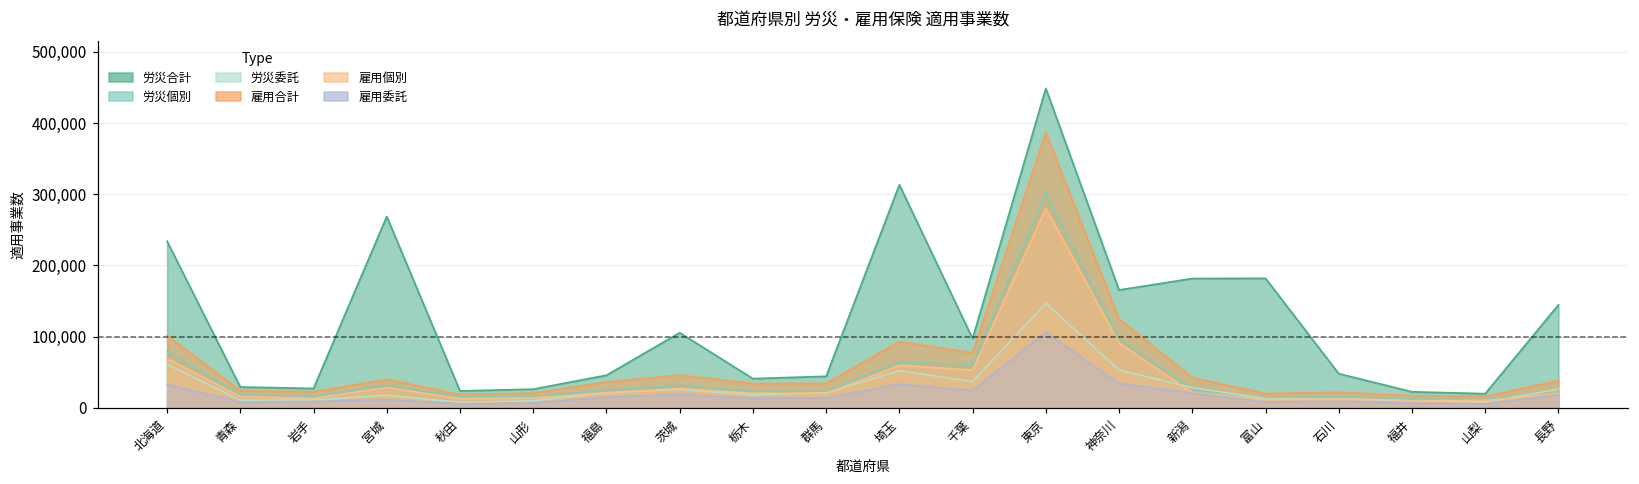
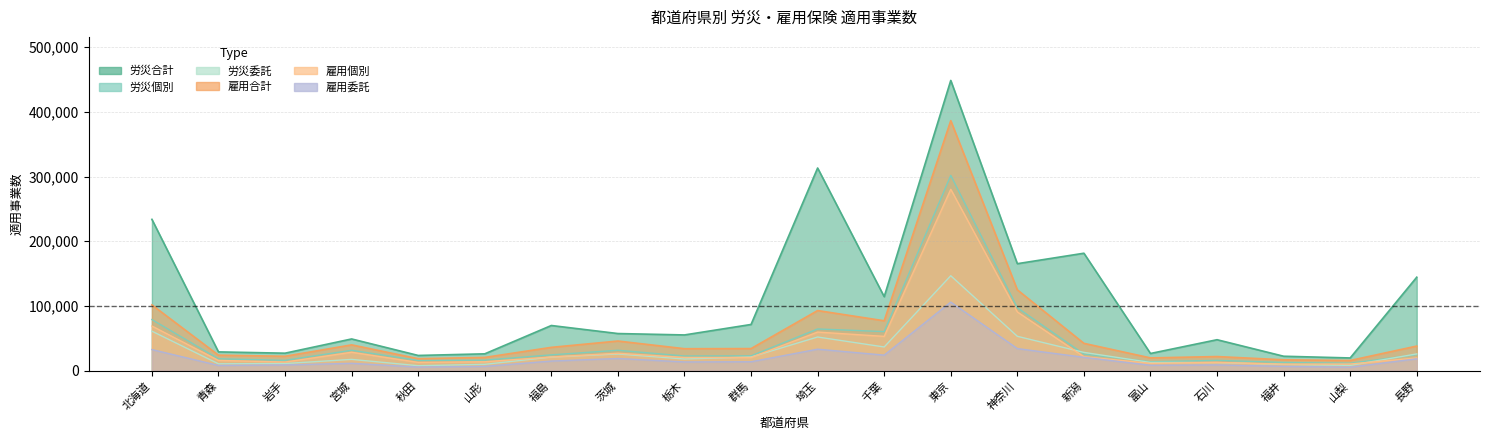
労災合計, 宮城: 270,000 -> 50,000
労災合計, 福島: 50,000 -> 70,000
労災合計, 茨城: 110,000 -> 60,000
労災合計, 栃木: 40,000 -> 60,000
労災合計, 群馬: 40,000 -> 70,000
労災合計, 千葉: 100,000 -> 110,000
労災合計, 富山: 180,000 -> 30,000
